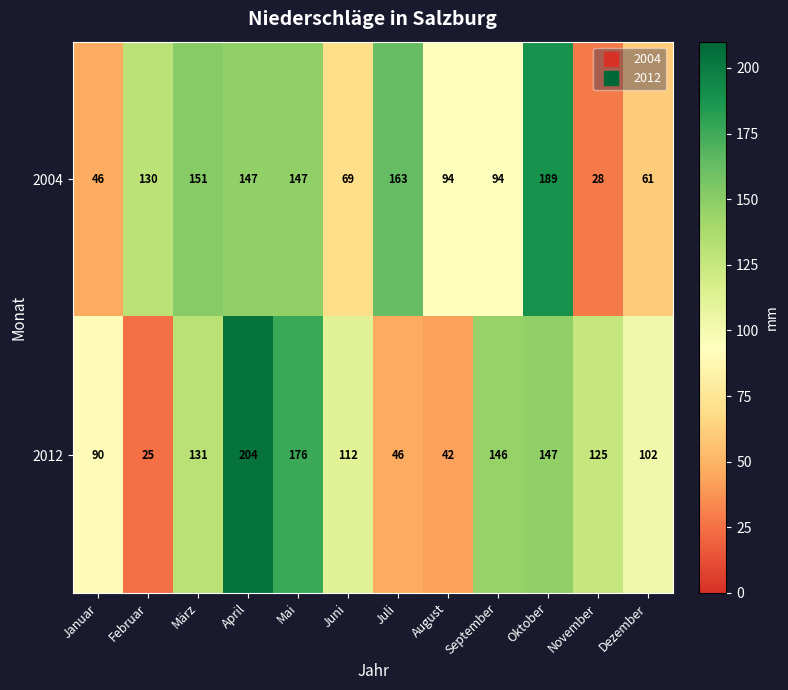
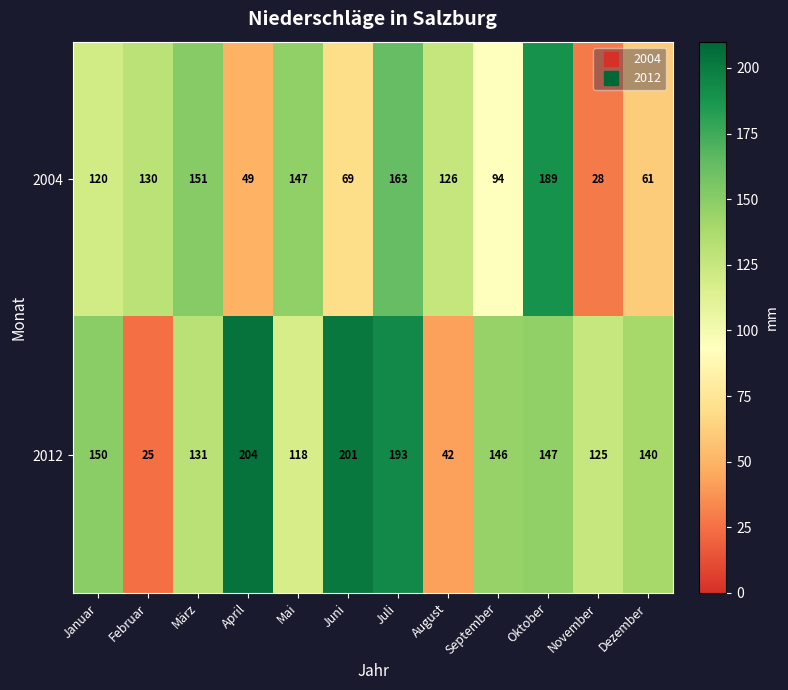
2004, Januar: 46 -> 120
2004, April: 147 -> 49
2004, August: 94 -> 126
2012, Januar: 90 -> 150
2012, Mai: 176 -> 118
2012, Juni: 112 -> 201
2012, Juli: 46 -> 193
2012, Dezember: 102 -> 140
